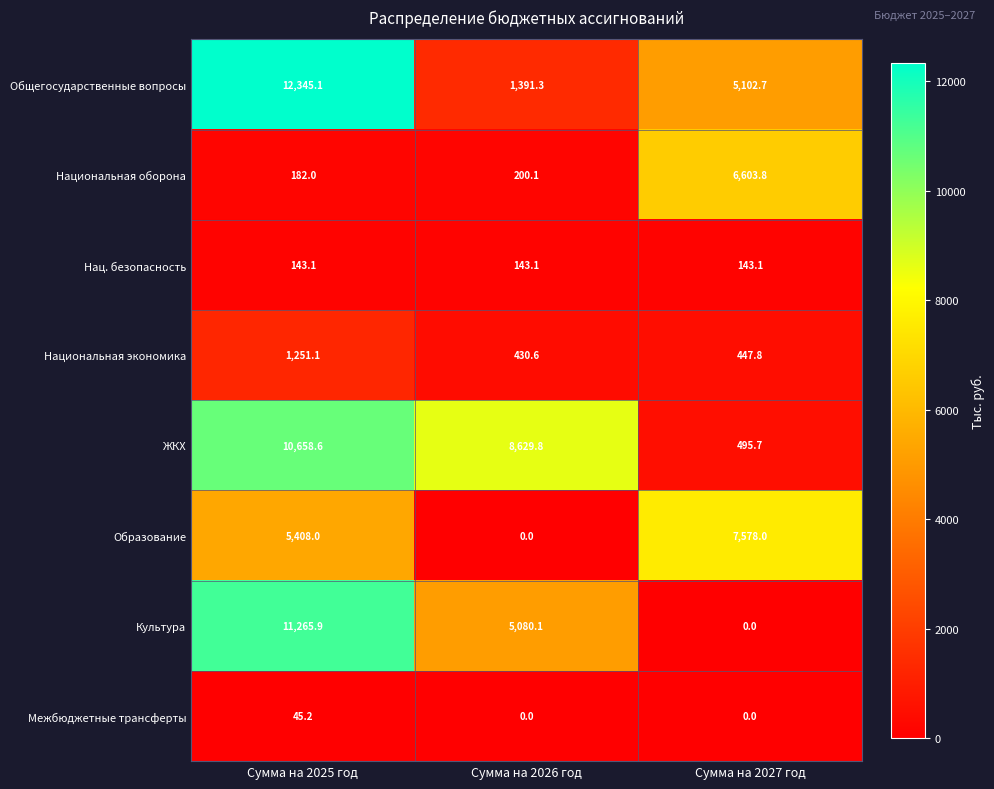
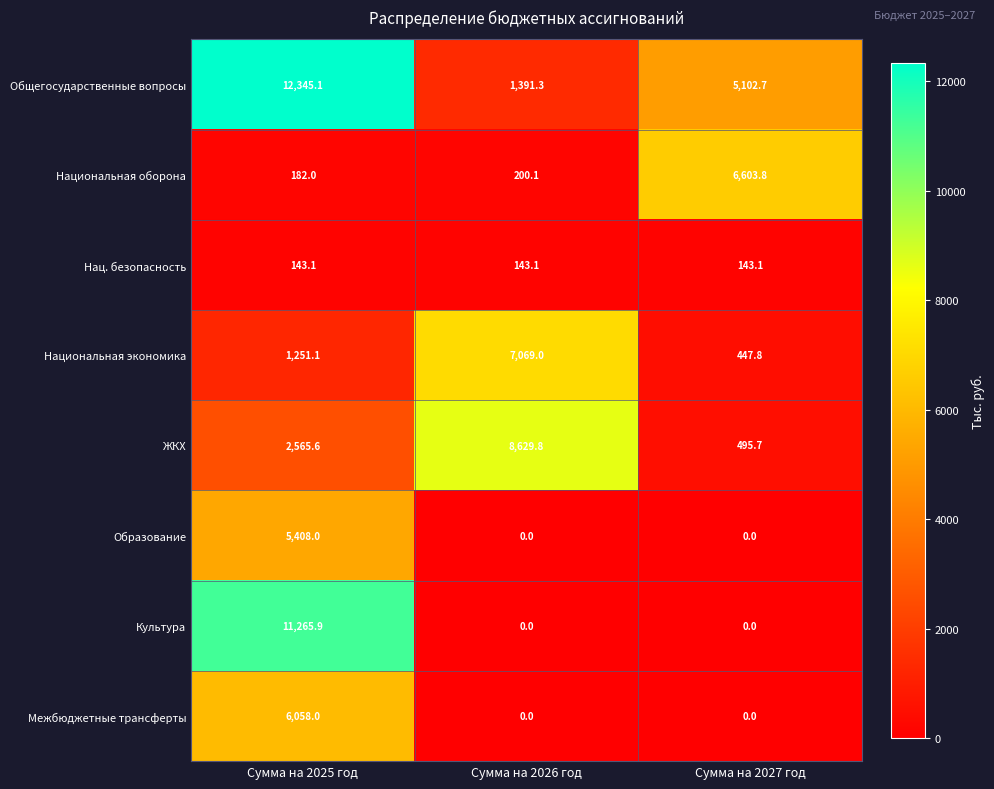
Национальная экономика, Сумма на 2026 год: 430.6 -> 7,069.0
ЖКХ, Сумма на 2025 год: 10,658.6 -> 2,565.6
Образование, Сумма на 2027 год: 7,578.0 -> 0.0
Культура, Сумма на 2026 год: 5,080.1 -> 0.0
Межбюджетные трансферты, Сумма на 2025 год: 45.2 -> 6,058.0
